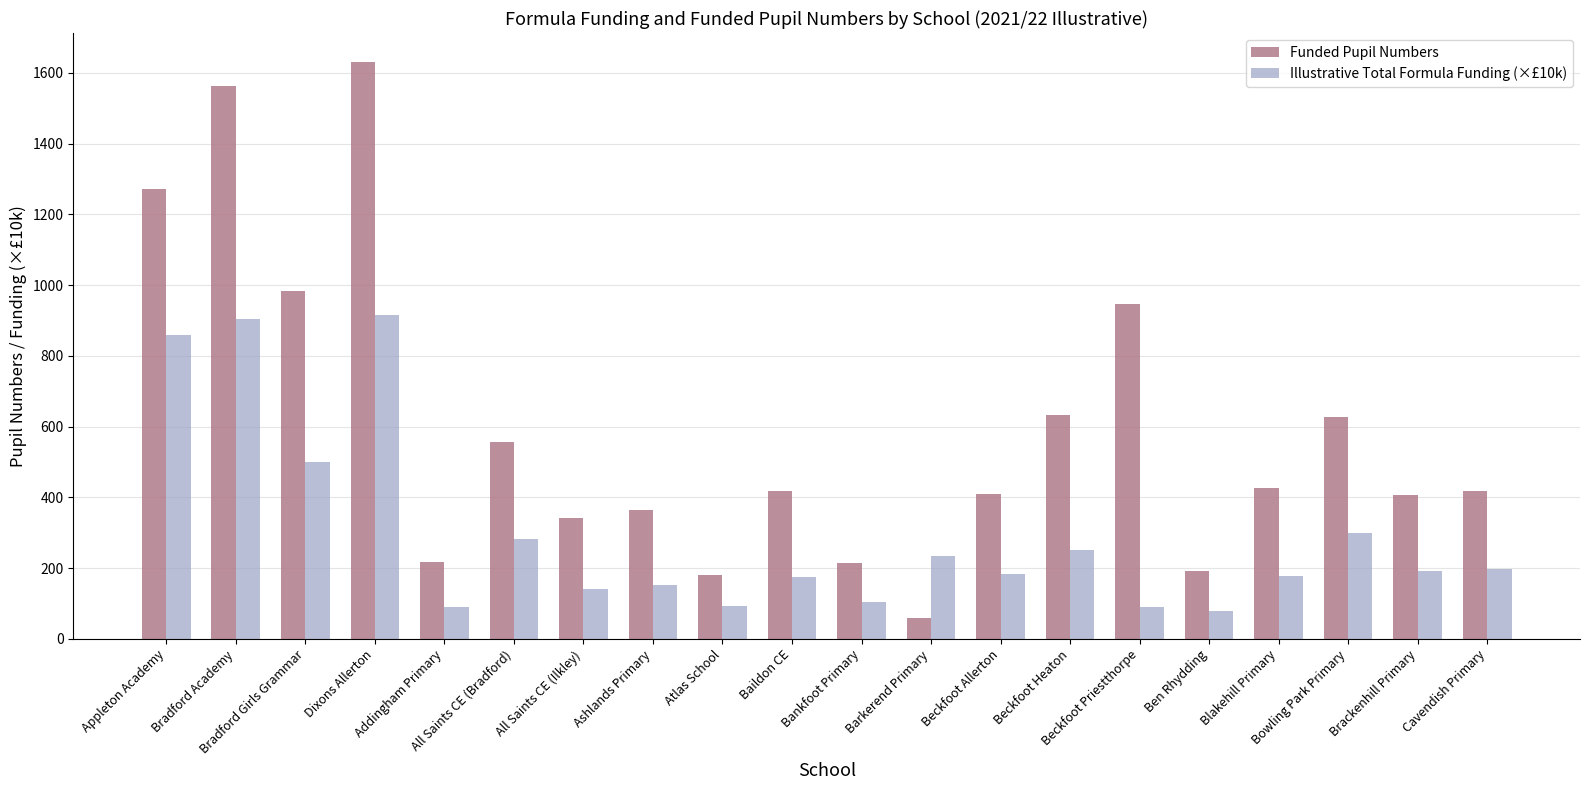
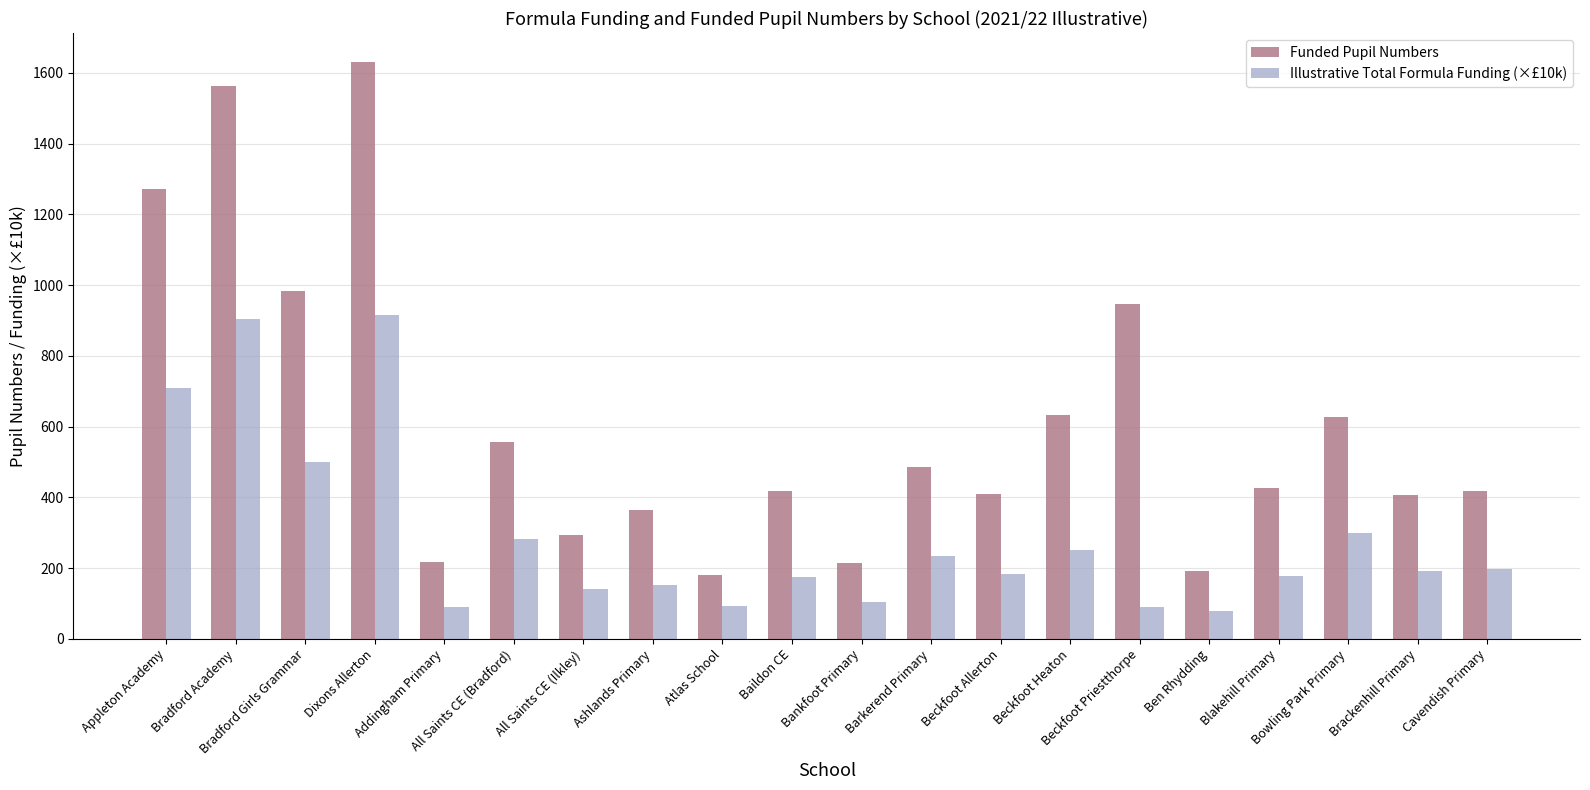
Illustrative Total Formula Funding (×£10k), Appleton Academy: 860 -> 710
Funded Pupil Numbers, All Saints CE (Ilkley): 340 -> 300
Funded Pupil Numbers, Barkerend Primary: 60 -> 490
